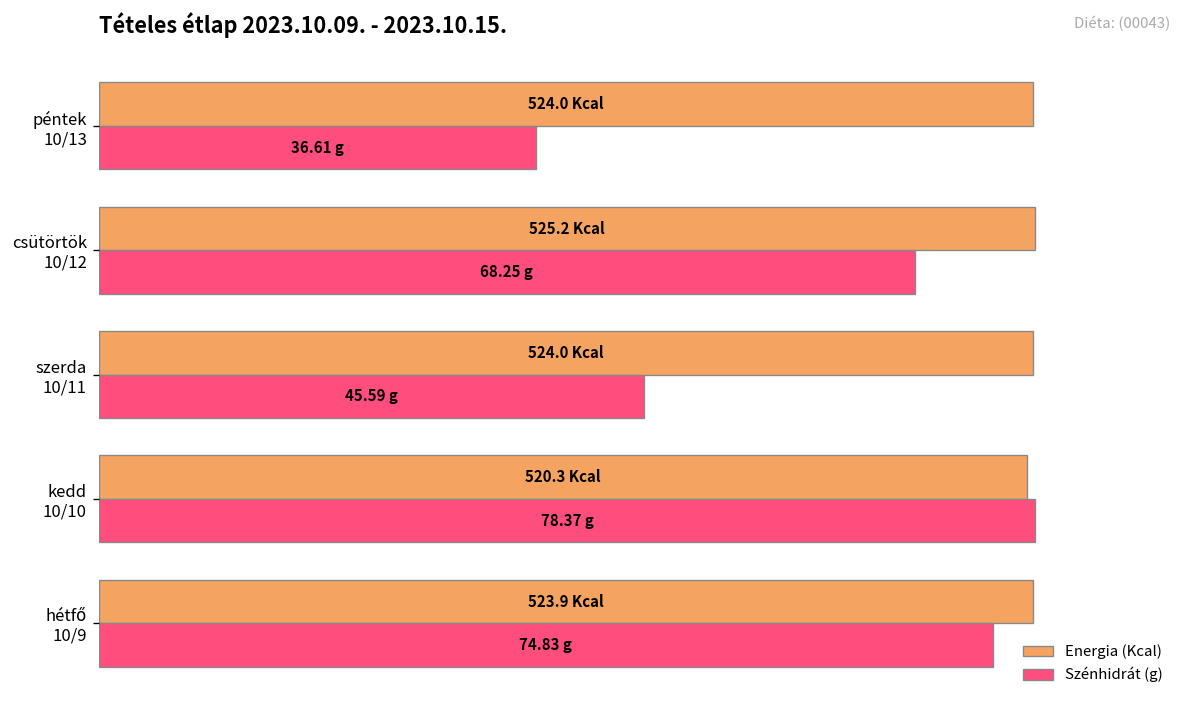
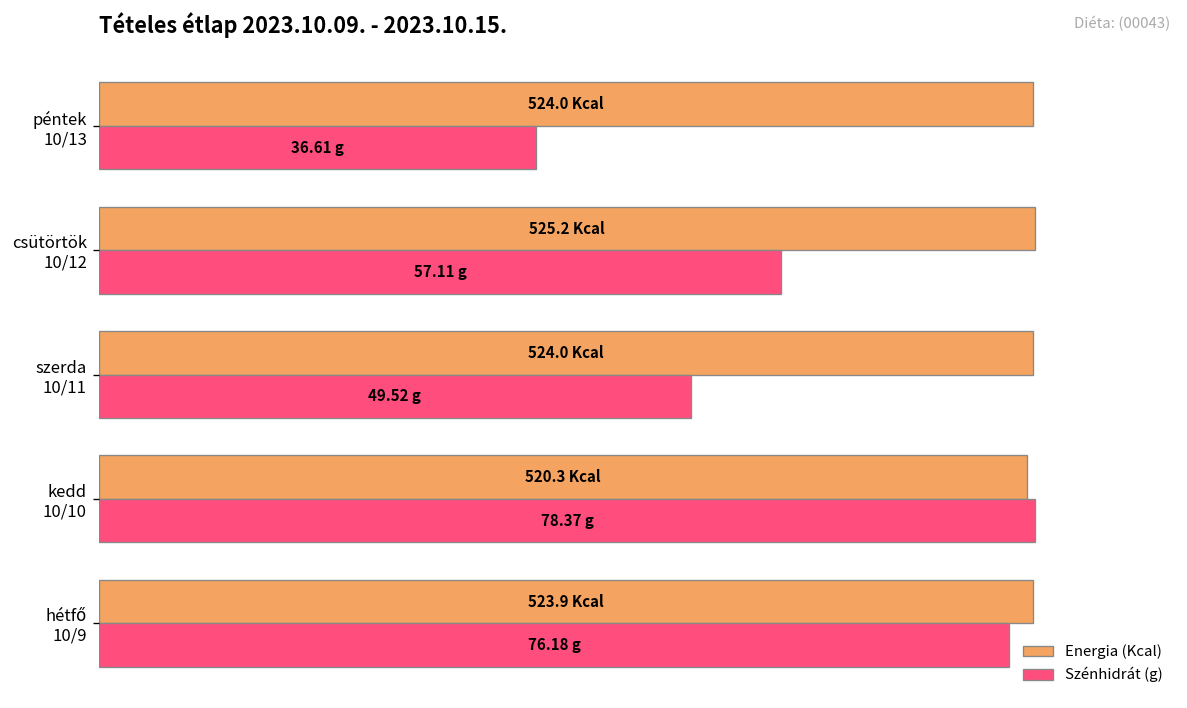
Szénhidrát (g), csütörtök 10/12: 68.25 -> 57.11
Szénhidrát (g), szerda 10/11: 45.59 -> 49.52
Szénhidrát (g), hétfő 10/9: 74.83 -> 76.18
